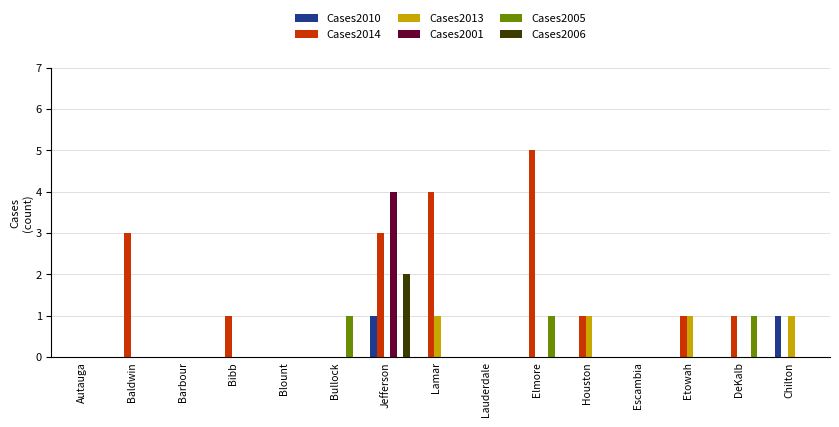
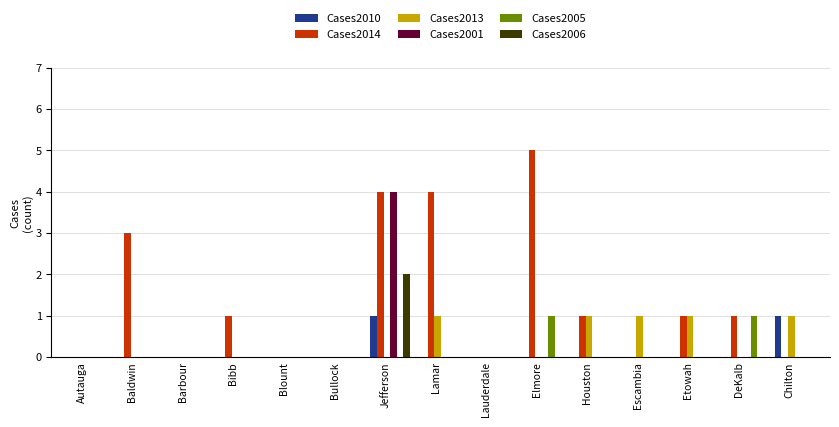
Cases2005, Bullock: 1 -> 0
Cases2014, Jefferson: 3 -> 4
Cases2013, Escambia: 0 -> 1
